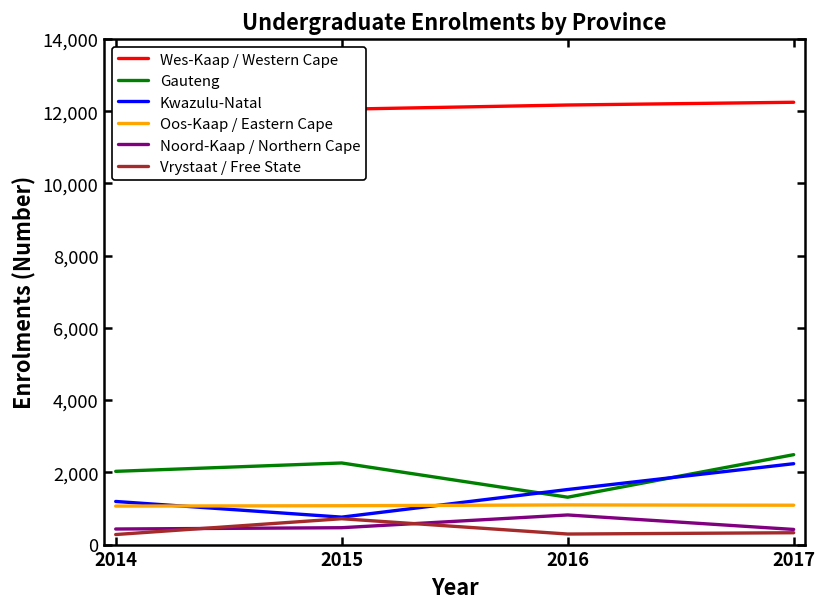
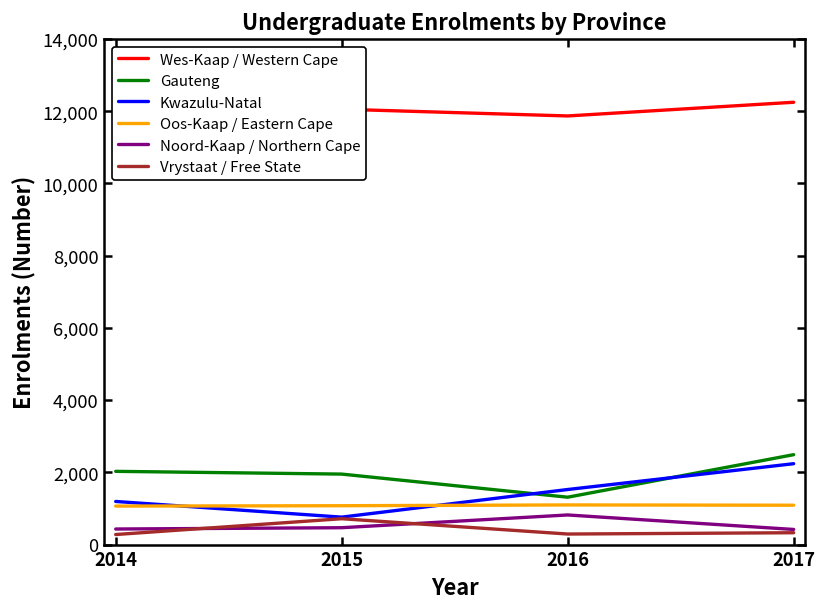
Gauteng, 2015: 2,300 -> 2,000
Wes-Kaap / Western Cape, 2016: 12,200 -> 11,900
